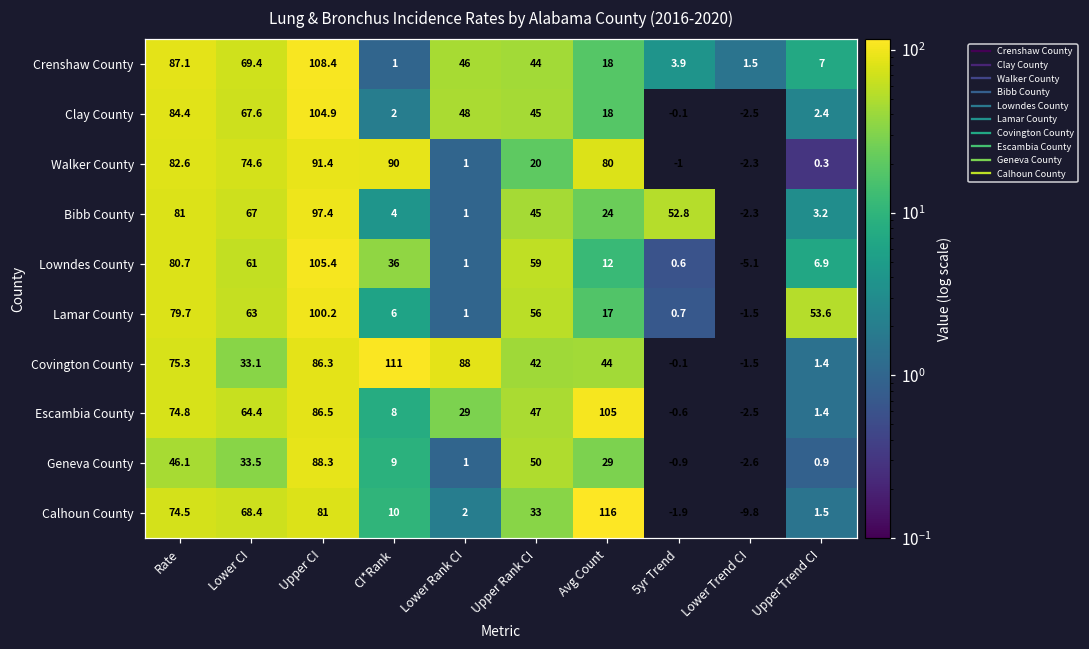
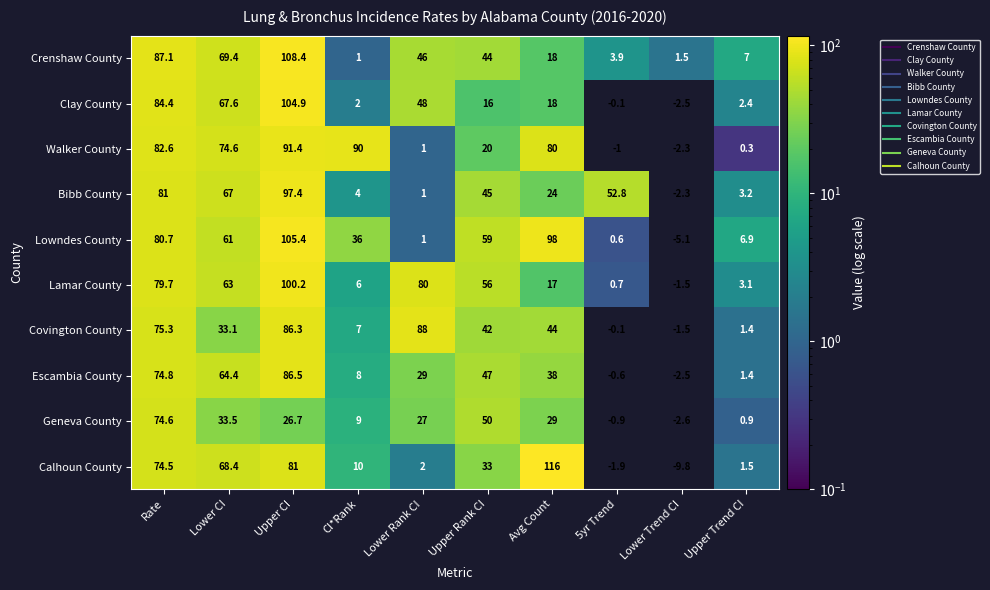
Clay County, Upper Rank CI: 45 -> 16
Lowndes County, Avg Count: 12 -> 98
Lamar County, Lower Rank CI: 1 -> 80
Lamar County, Upper Trend CI: 53.6 -> 3.1
Covington County, CI*Rank: 111 -> 7
Escambia County, Avg Count: 105 -> 38
Geneva County, Rate: 46.1 -> 74.6
Geneva County, Upper CI: 88.3 -> 26.7
Geneva County, Lower Rank CI: 1 -> 27
